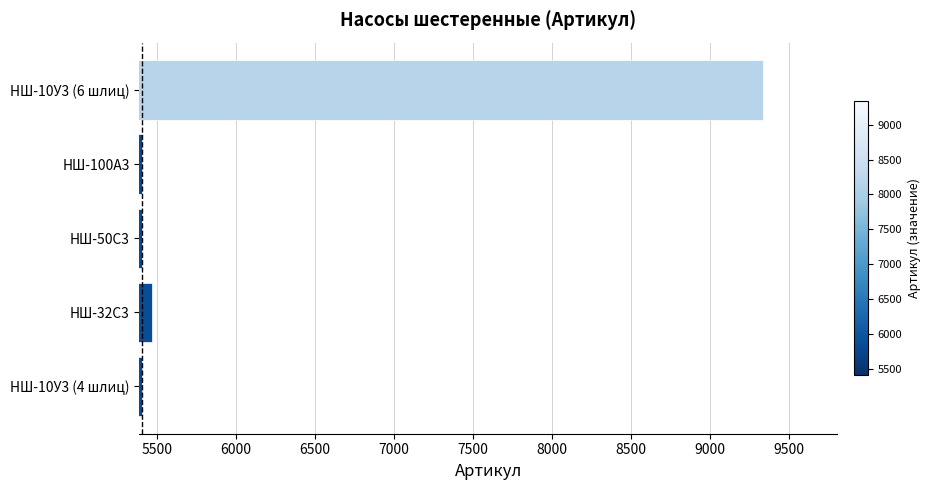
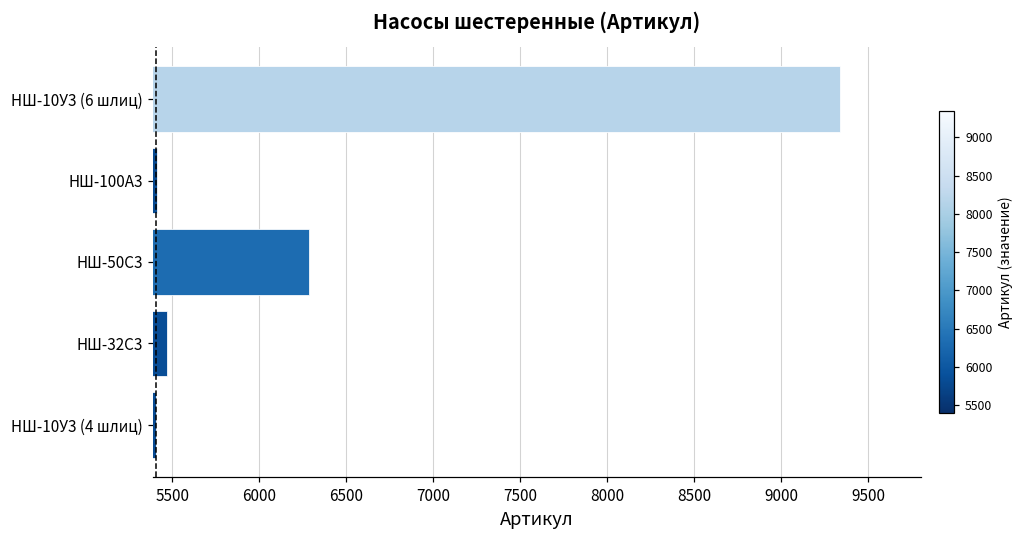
НШ-50С3: 5410 -> 6280
